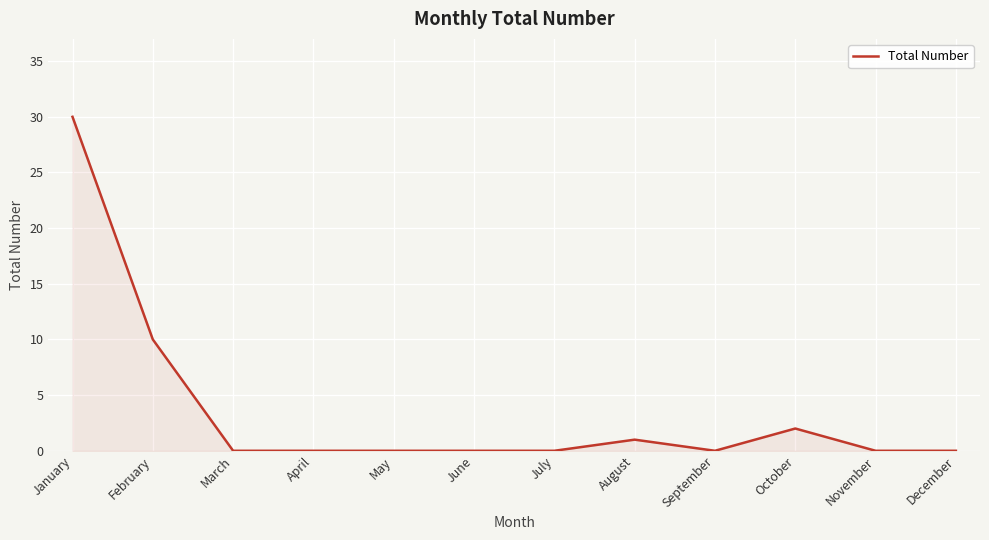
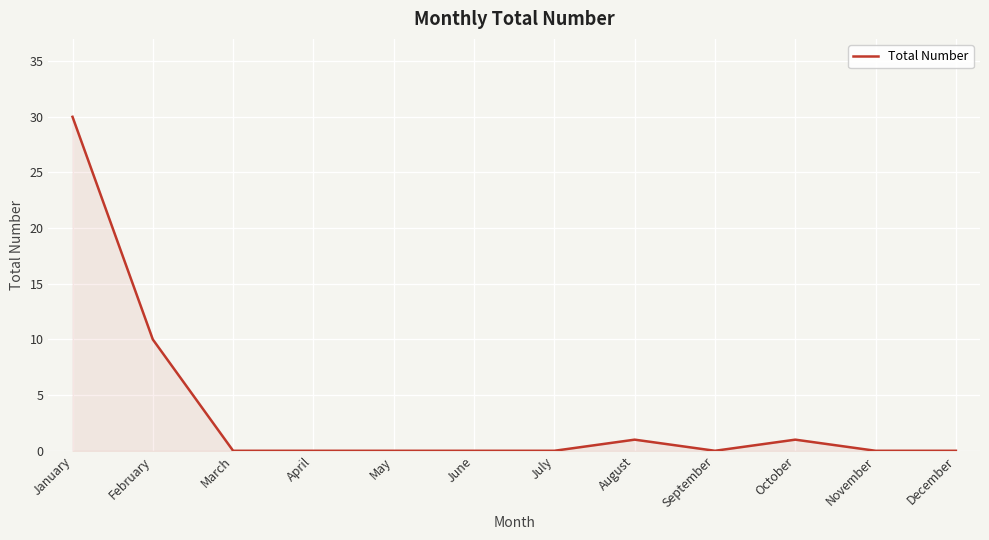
October: 2 -> 1
